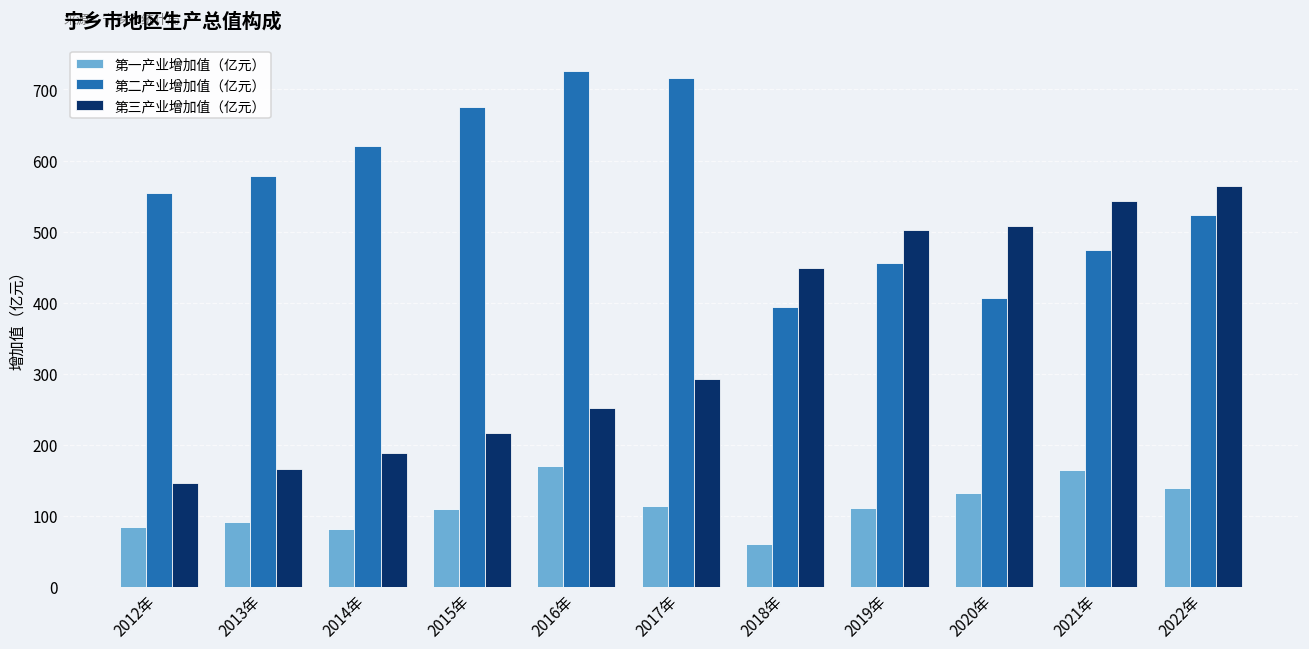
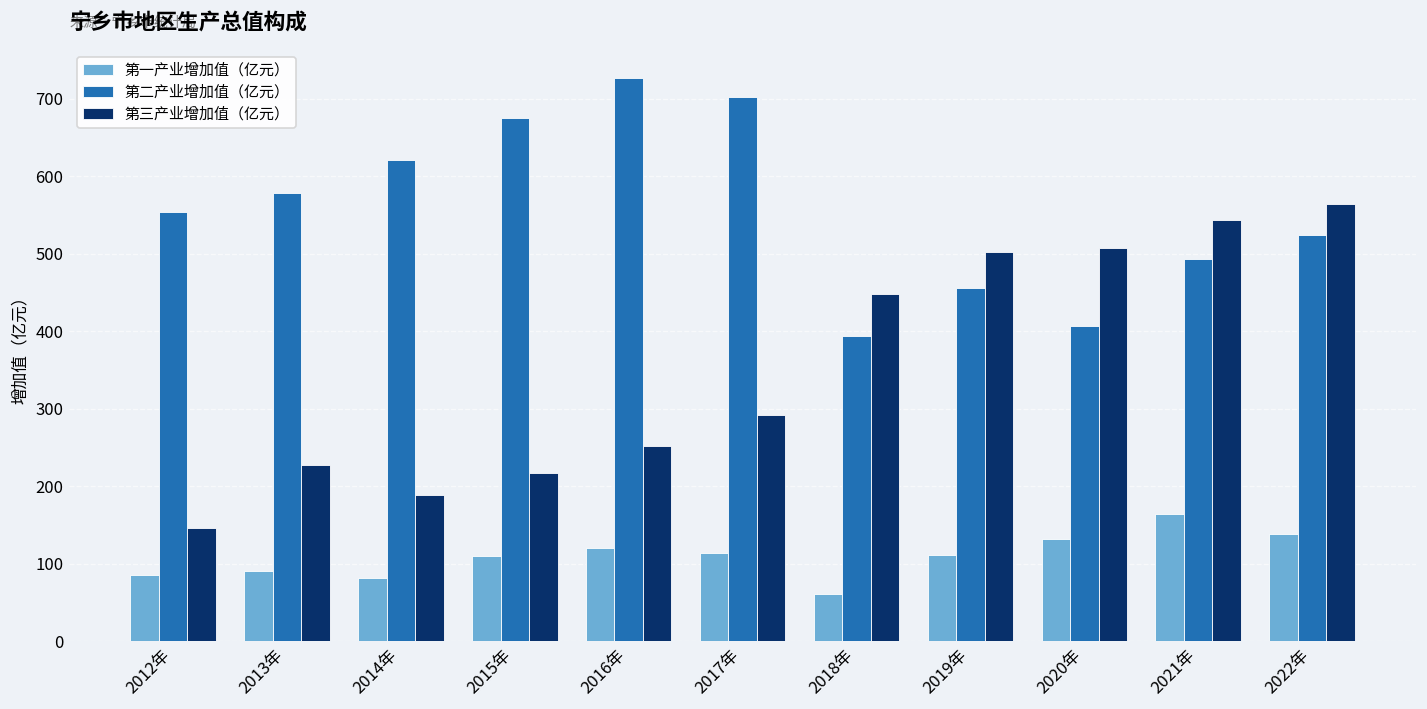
第三产业增加值（亿元）, 2013年: 170 -> 230
第一产业增加值（亿元）, 2016年: 170 -> 120
第二产业增加值（亿元）, 2017年: 720 -> 700
第二产业增加值（亿元）, 2021年: 470 -> 490
